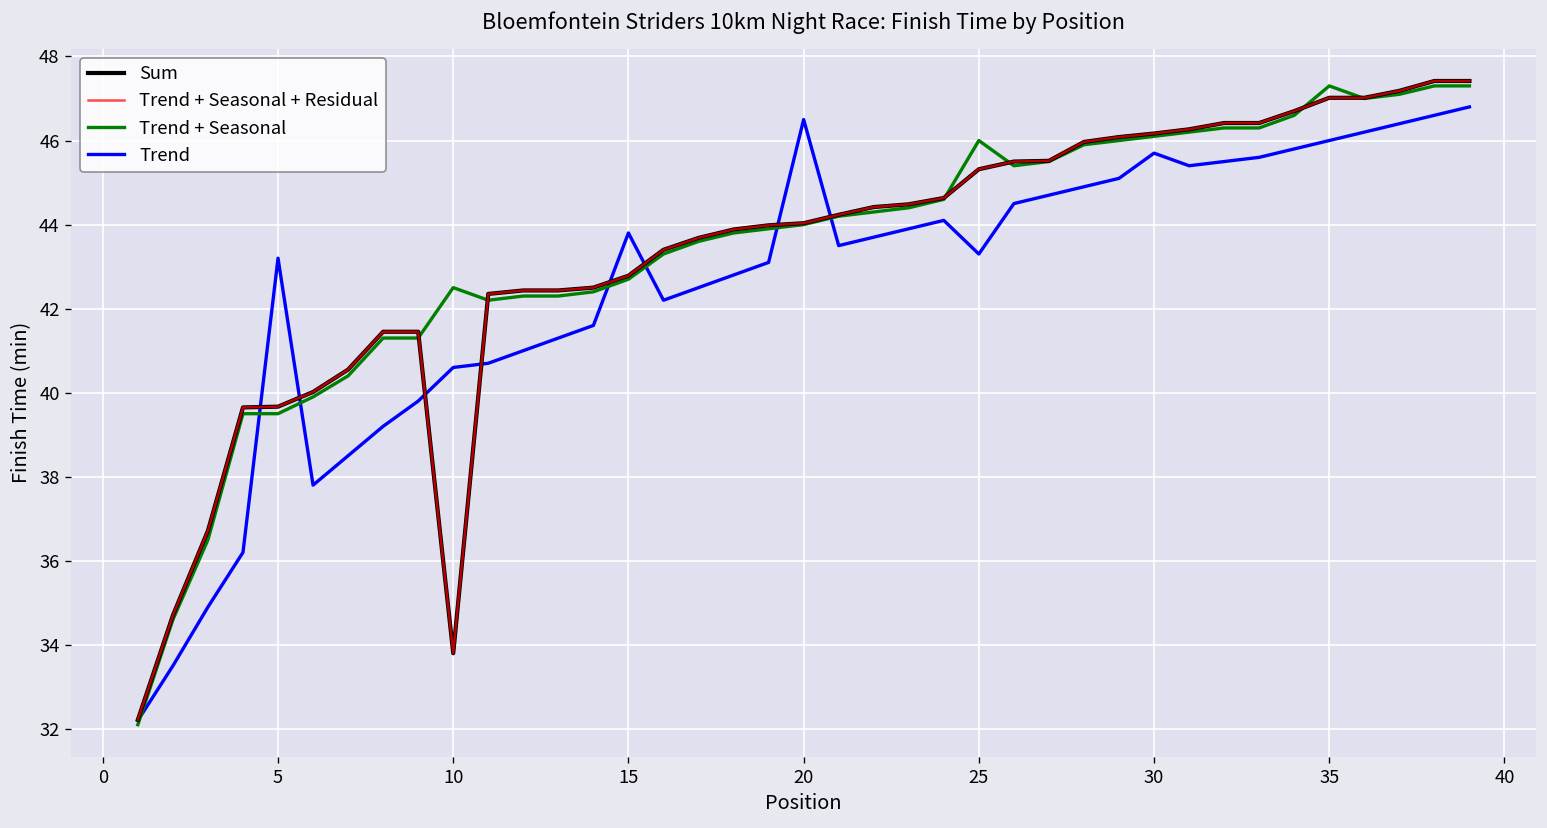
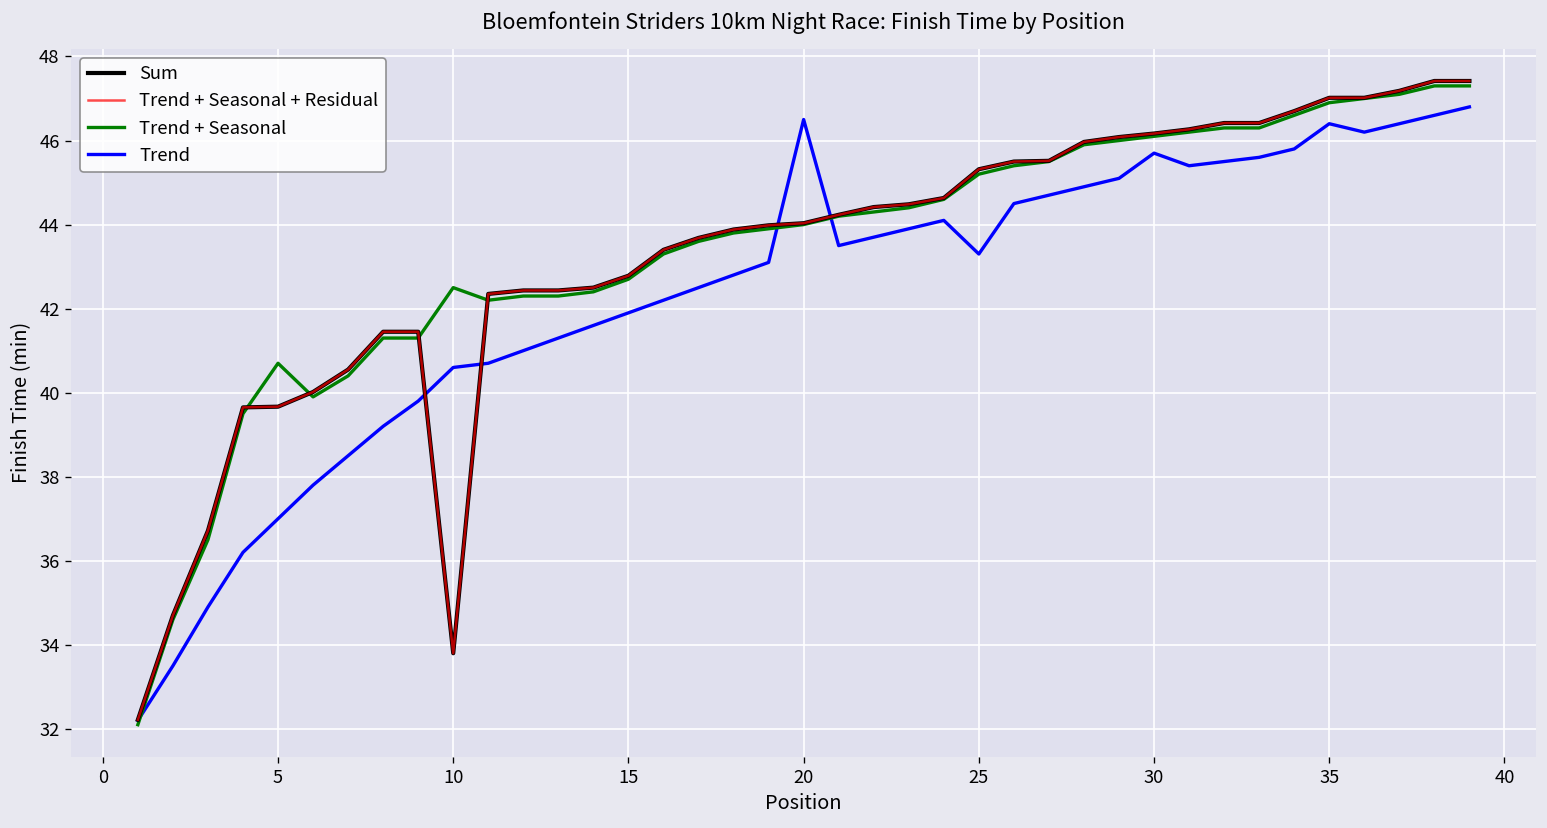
Trend + Seasonal, 5: 39.5 -> 40.7
Trend, 5: 43.2 -> 37.0
Trend, 15: 43.8 -> 41.9
Trend + Seasonal, 25: 46.0 -> 45.2
Trend + Seasonal, 35: 47.3 -> 46.9
Trend, 35: 46.0 -> 46.4
